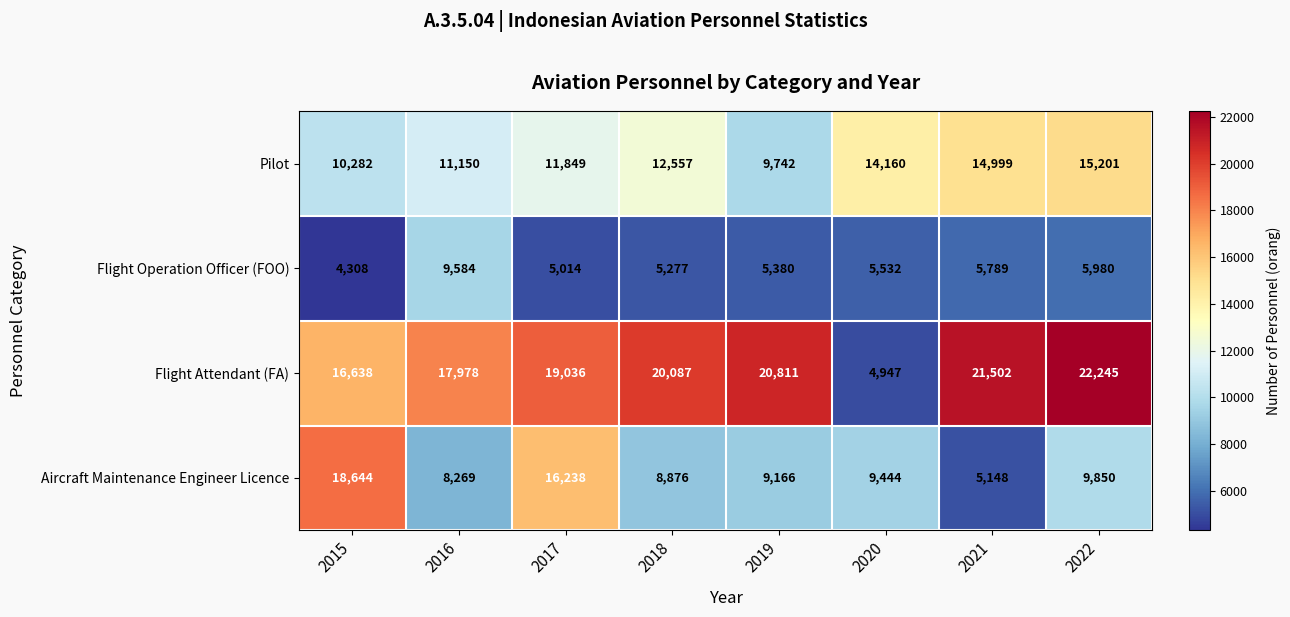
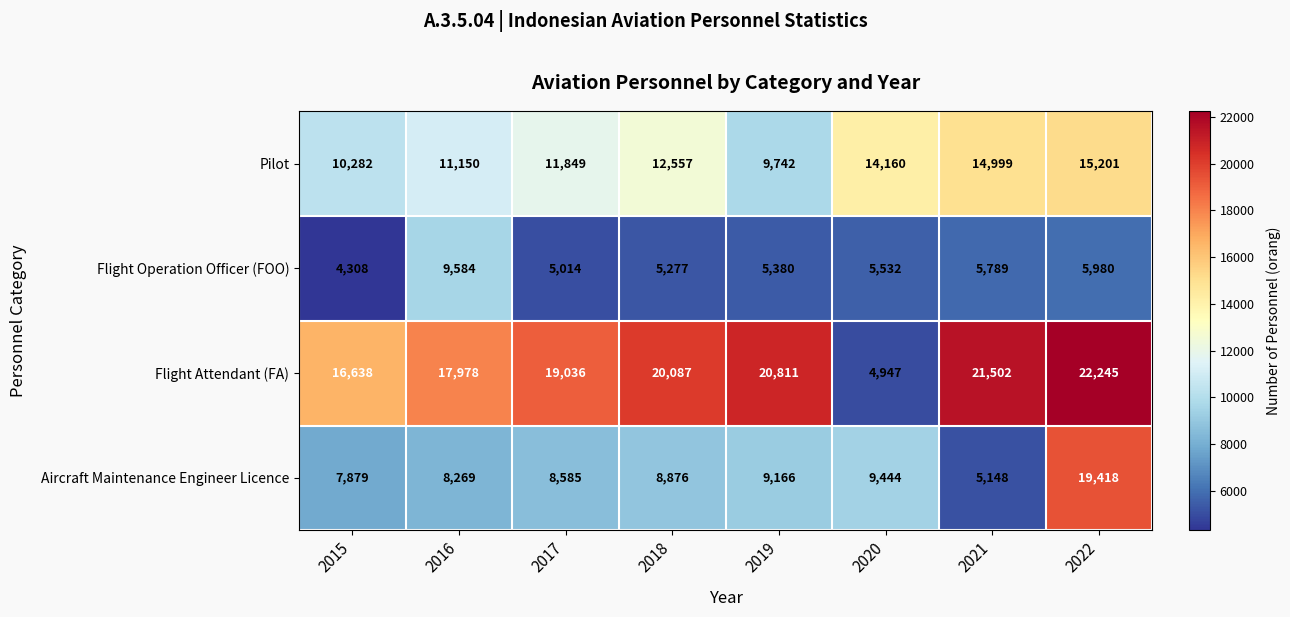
Aircraft Maintenance Engineer Licence, 2015: 18,644 -> 7,879
Aircraft Maintenance Engineer Licence, 2017: 16,238 -> 8,585
Aircraft Maintenance Engineer Licence, 2022: 9,850 -> 19,418
